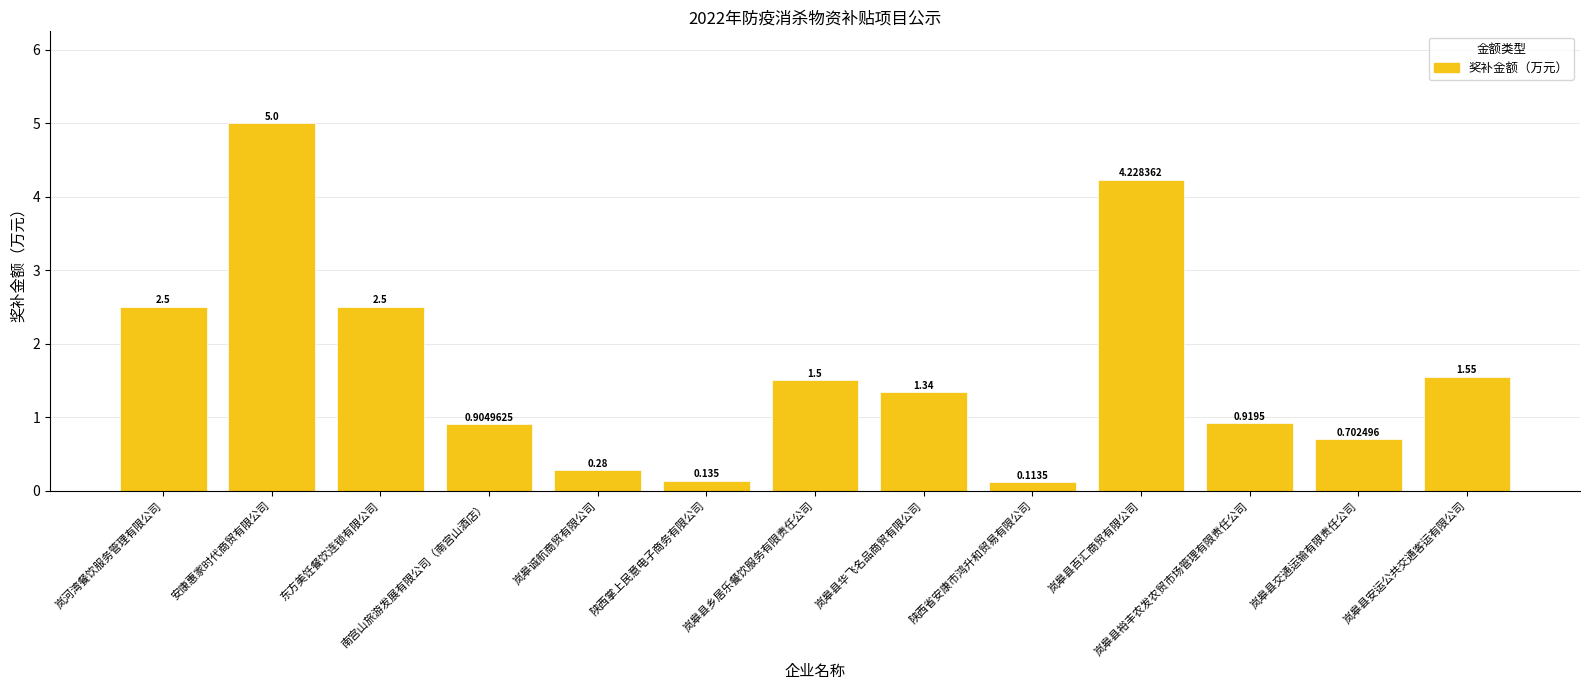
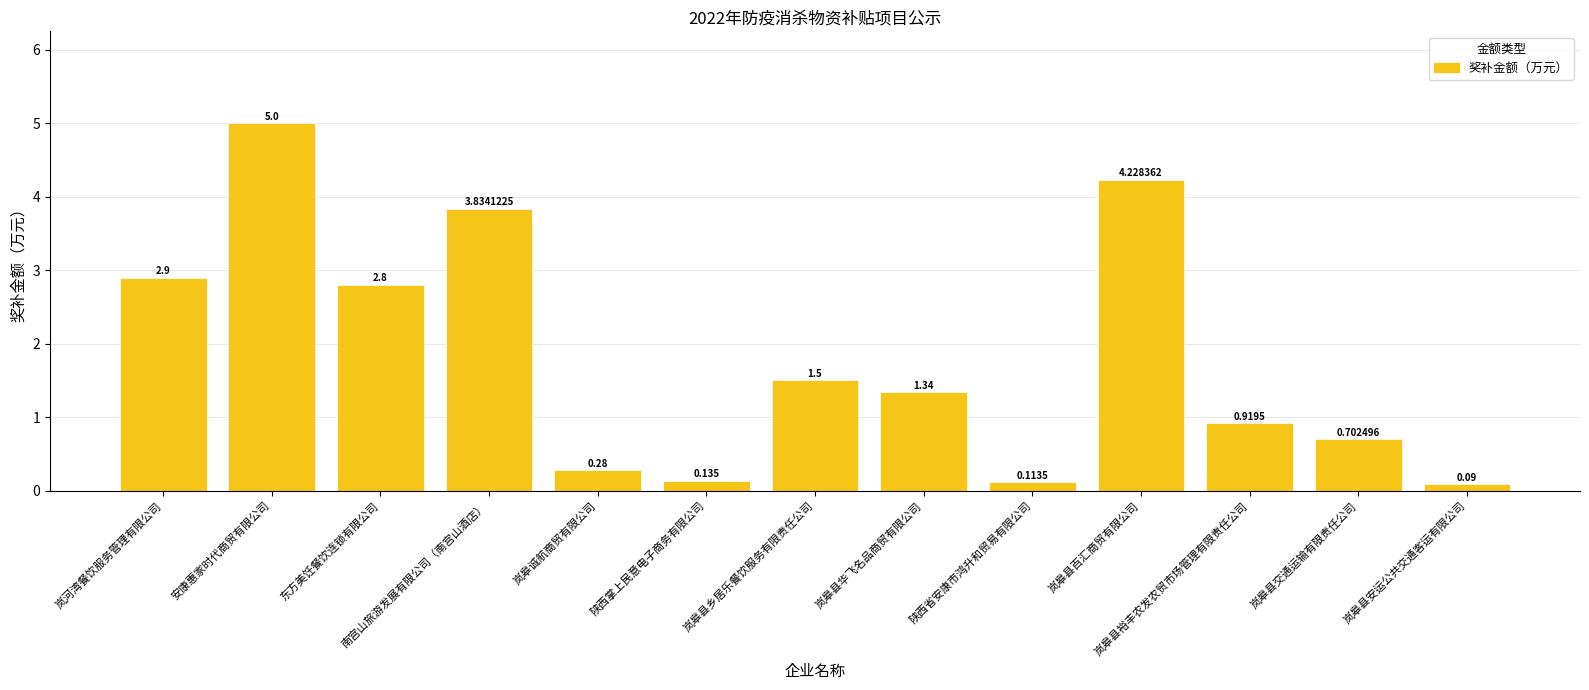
岚河湾餐饮服务管理有限公司: 2.5 -> 2.9
东方美饪餐饮连锁有限公司: 2.5 -> 2.8
南宫山旅游发展有限公司（南宫山酒店）: 0.9049625 -> 3.8341225
岚皋县安运公共交通客运有限公司: 1.55 -> 0.09
